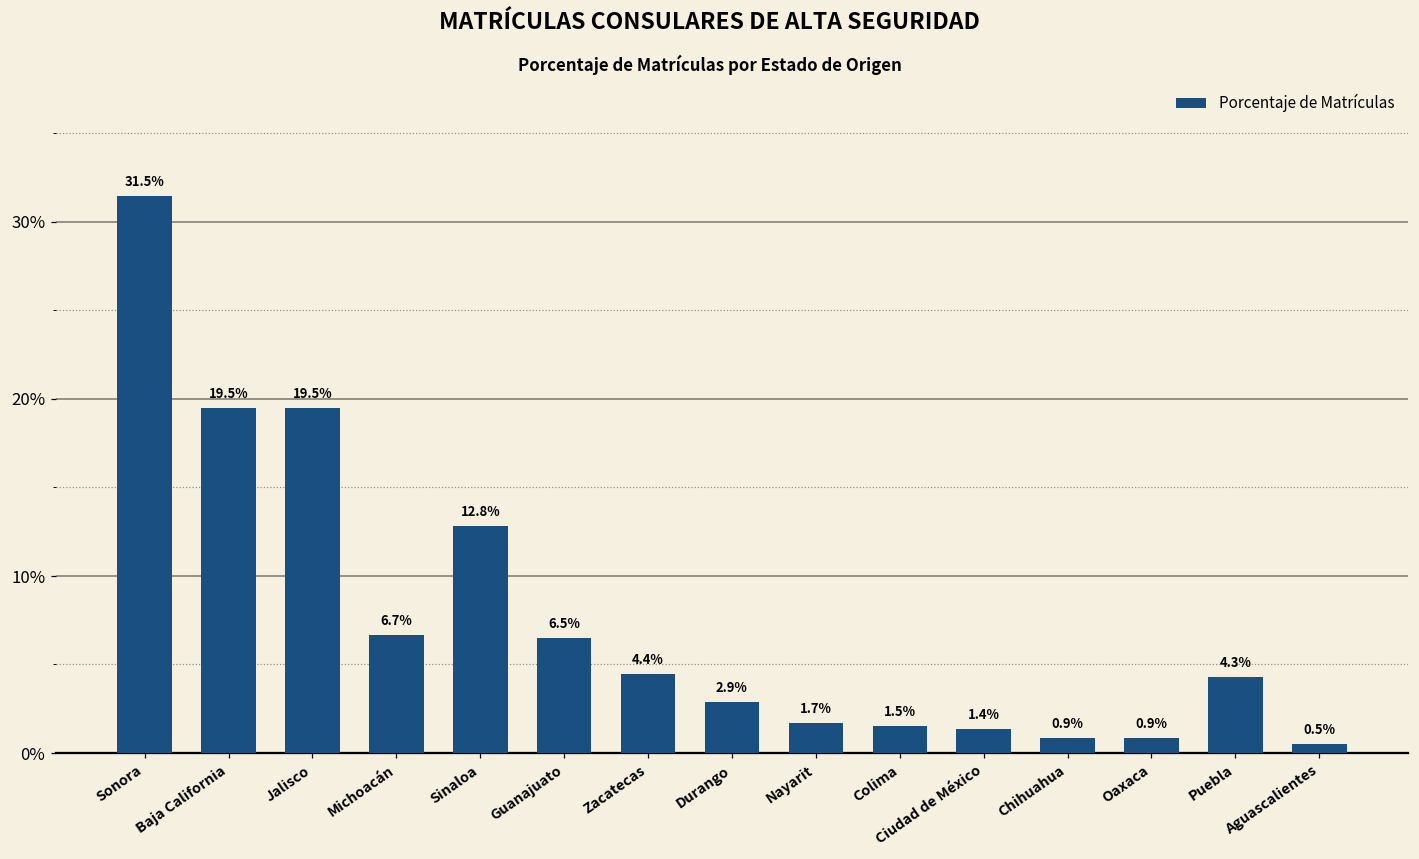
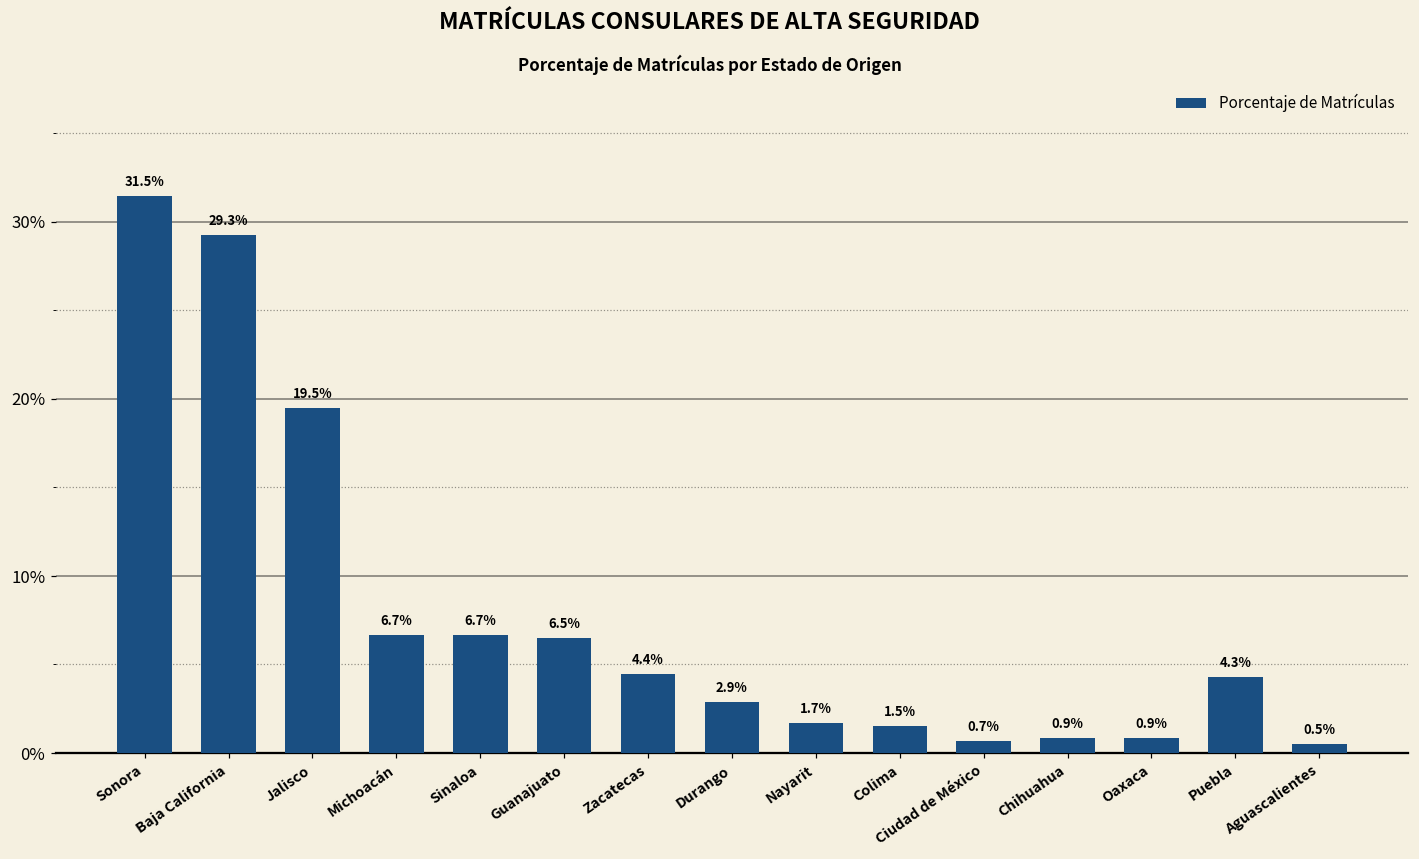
Baja California: 19.5% -> 29.3%
Sinaloa: 12.8% -> 6.7%
Ciudad de México: 1.4% -> 0.7%
